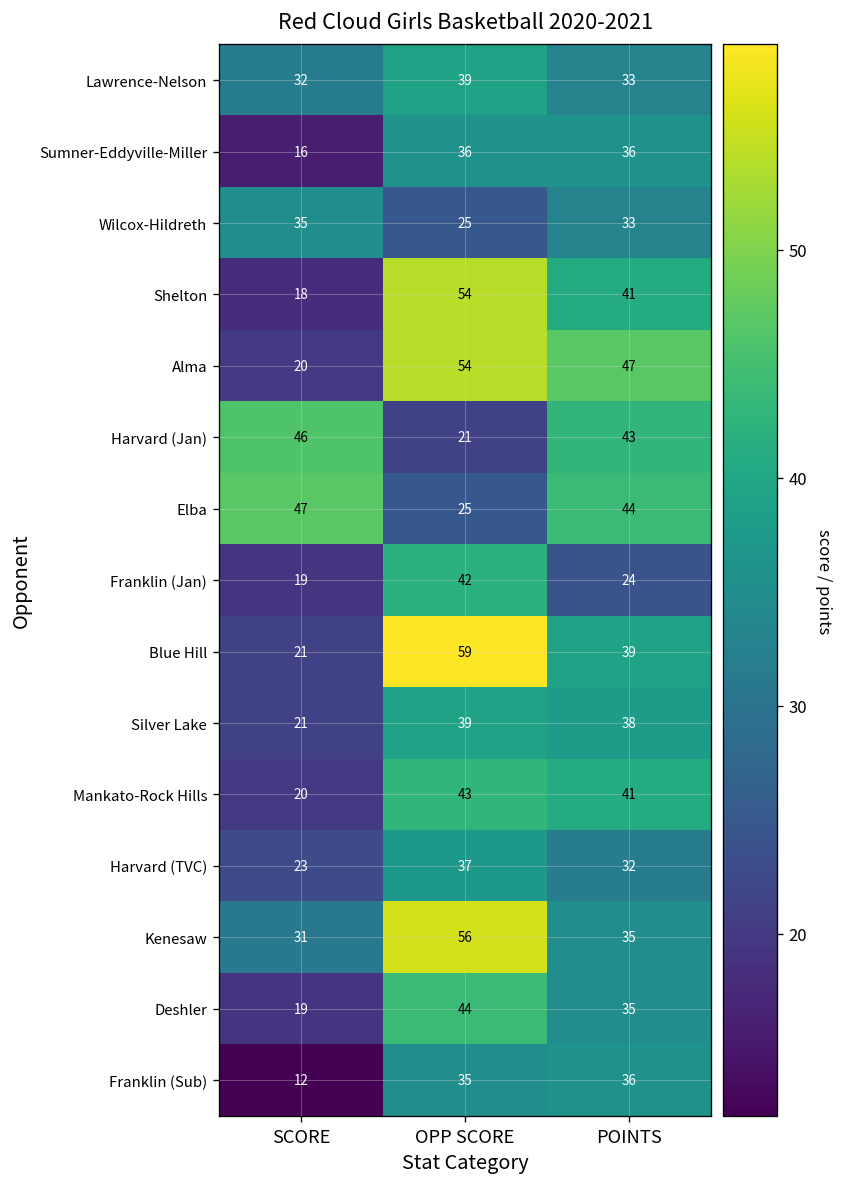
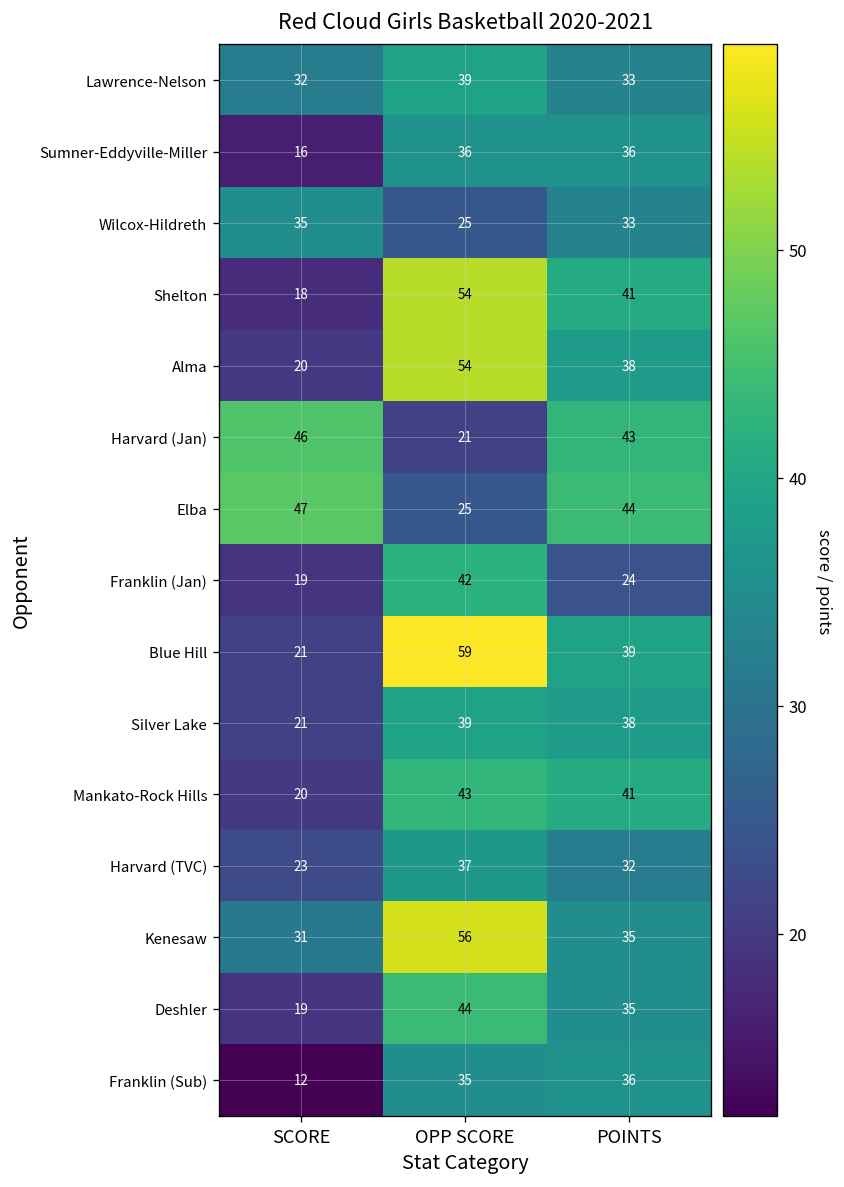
Alma, POINTS: 47 -> 38
